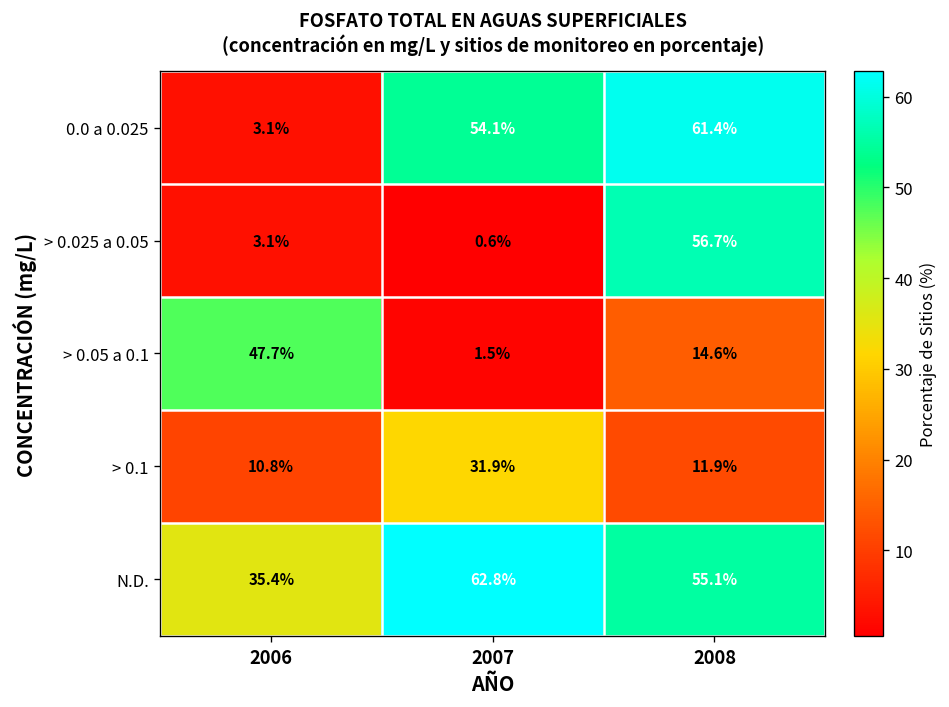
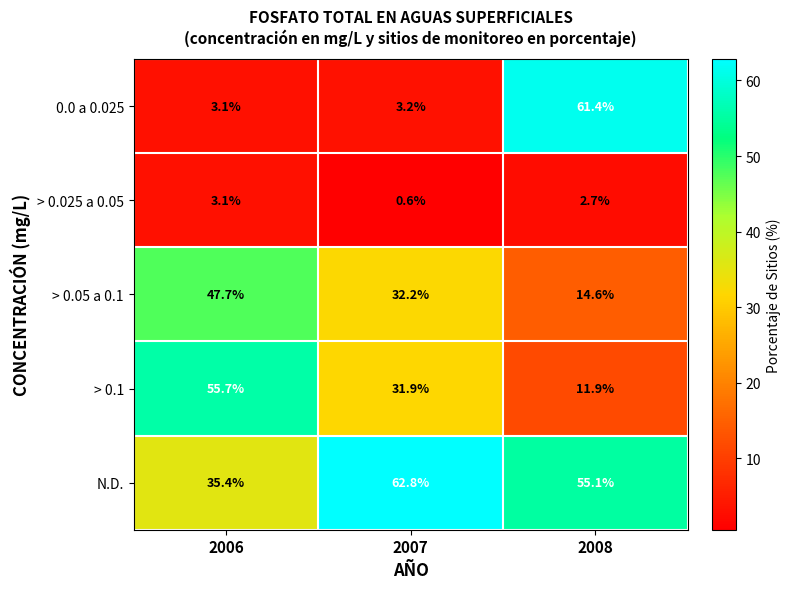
0.0 a 0.025, 2007: 54.1% -> 3.2%
> 0.025 a 0.05, 2008: 56.7% -> 2.7%
> 0.05 a 0.1, 2007: 1.5% -> 32.2%
> 0.1, 2006: 10.8% -> 55.7%
